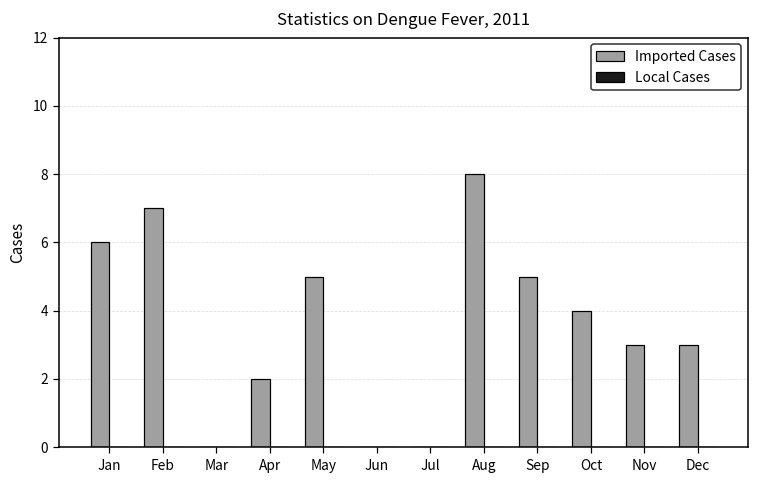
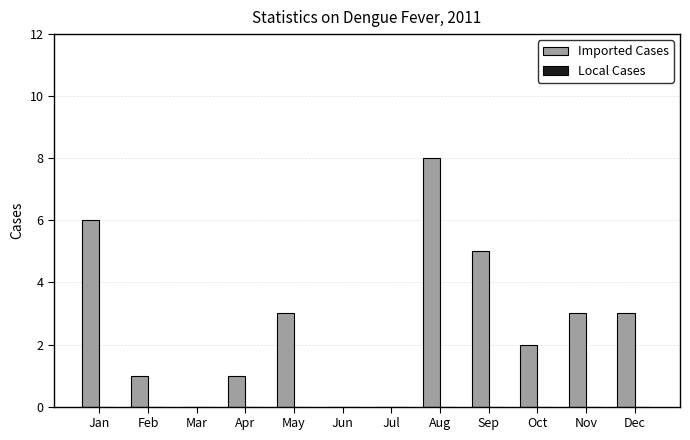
Imported Cases, Feb: 7 -> 1
Imported Cases, Apr: 2 -> 1
Imported Cases, May: 5 -> 3
Imported Cases, Oct: 4 -> 2
